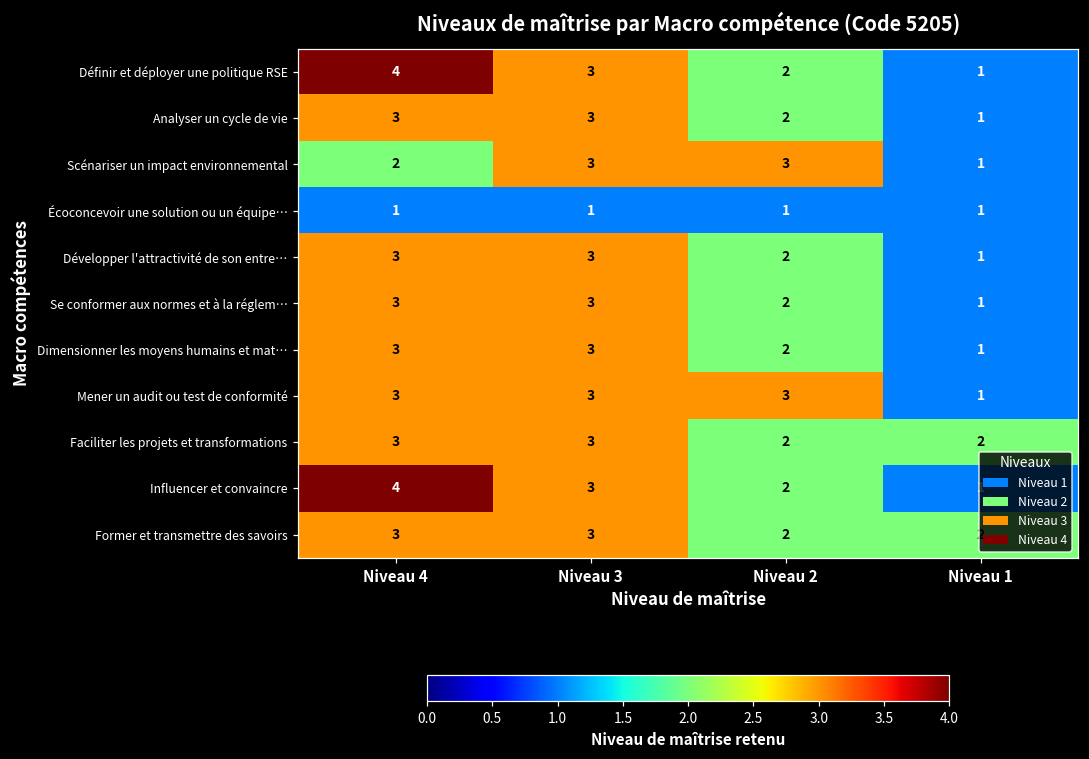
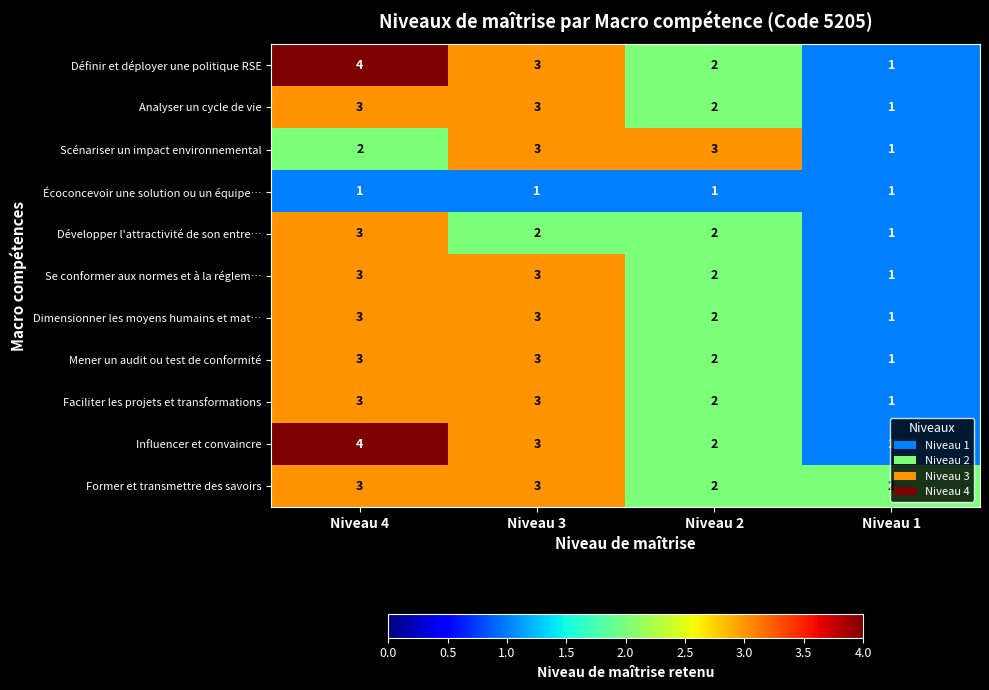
Développer l'attractivité de son entre…, Niveau 3: 3 -> 2
Mener un audit ou test de conformité, Niveau 2: 3 -> 2
Faciliter les projets et transformations, Niveau 1: 2 -> 1
